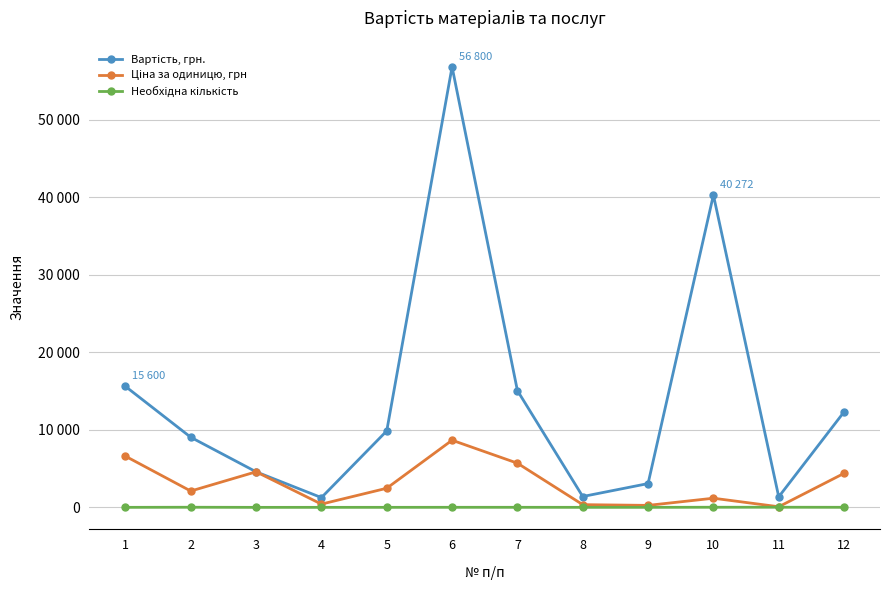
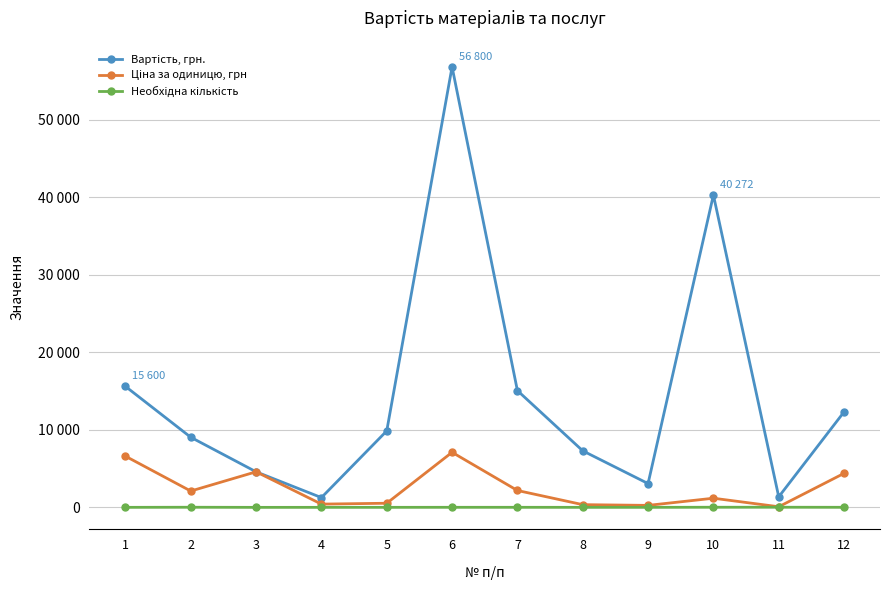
Ціна за одиницю, грн, 5: 2000 -> 1000
Ціна за одиницю, грн, 6: 9000 -> 7000
Ціна за одиницю, грн, 7: 6000 -> 2000
Вартість, грн., 8: 1000 -> 7000
